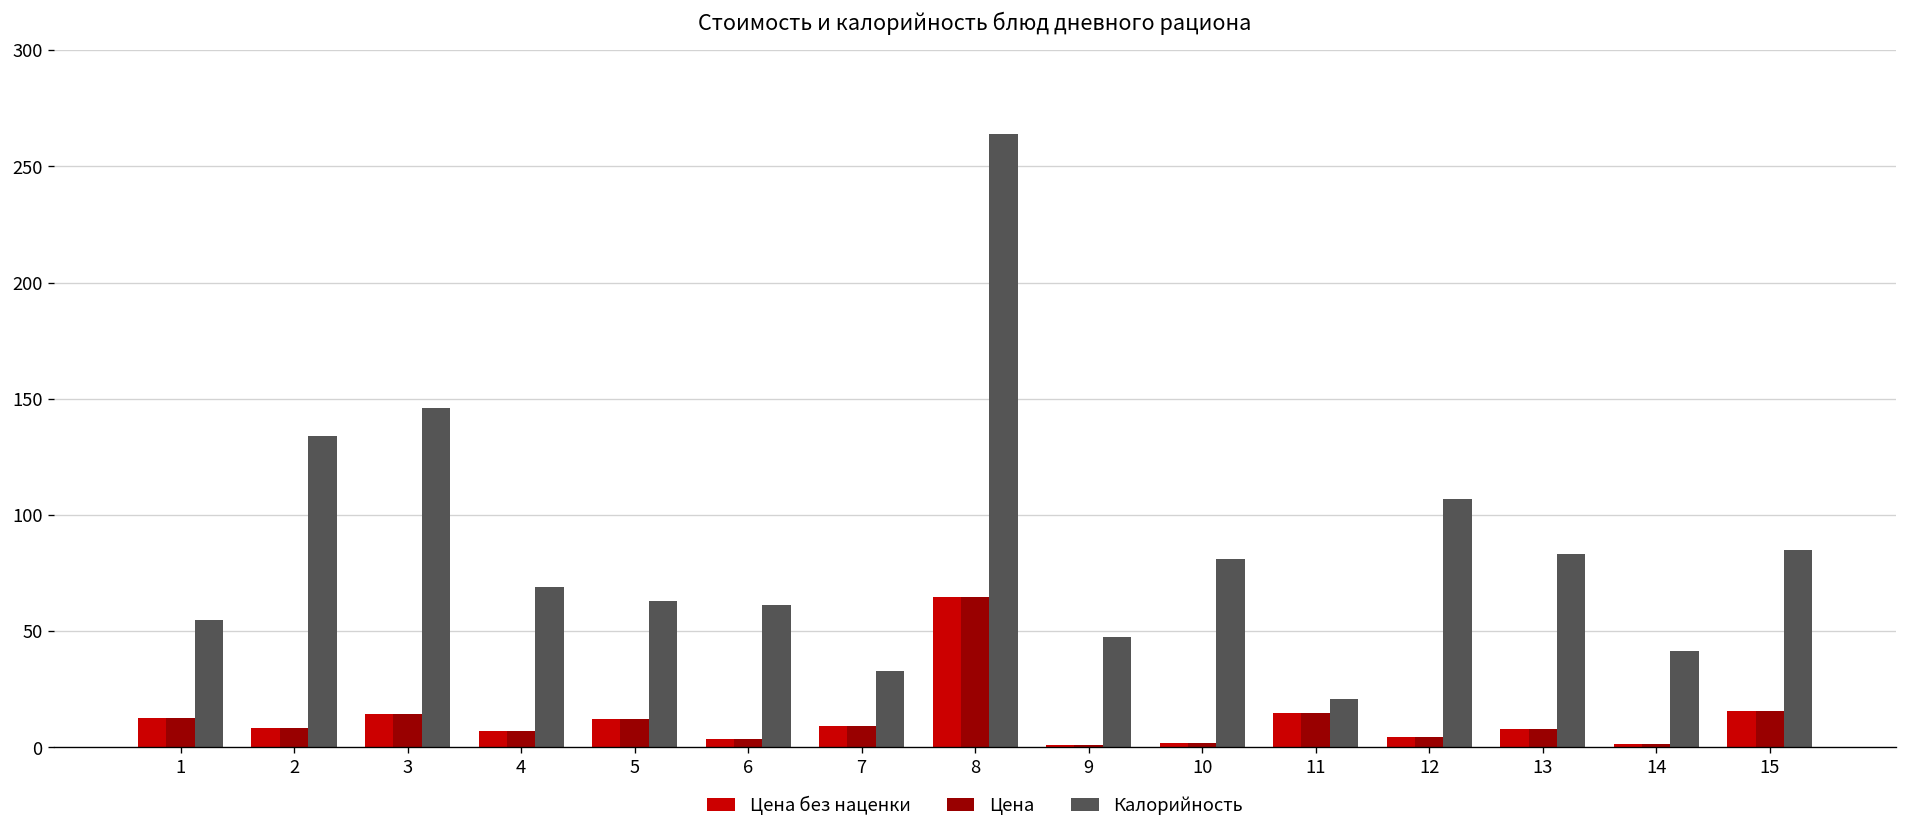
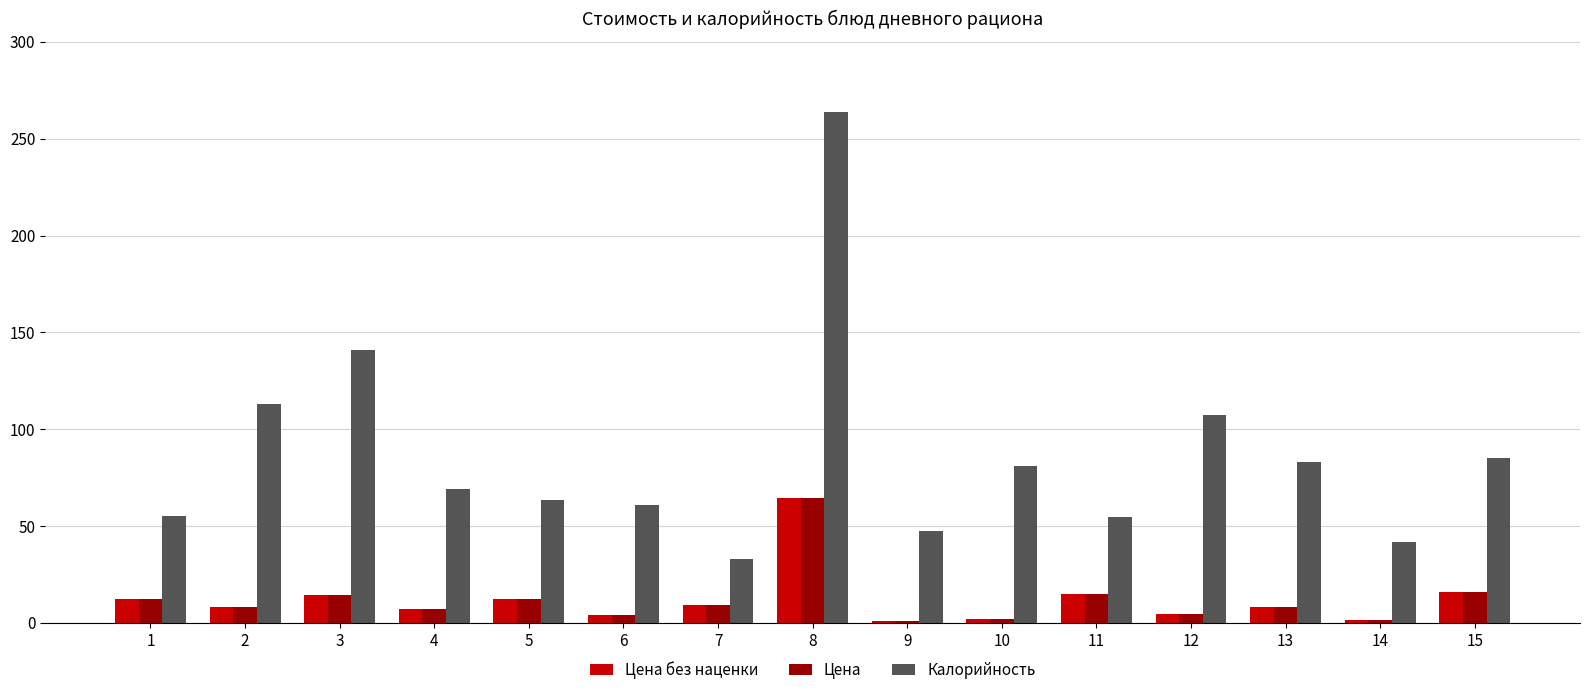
Калорийность, 2: 134 -> 113
Калорийность, 3: 146 -> 141
Калорийность, 11: 21 -> 55
